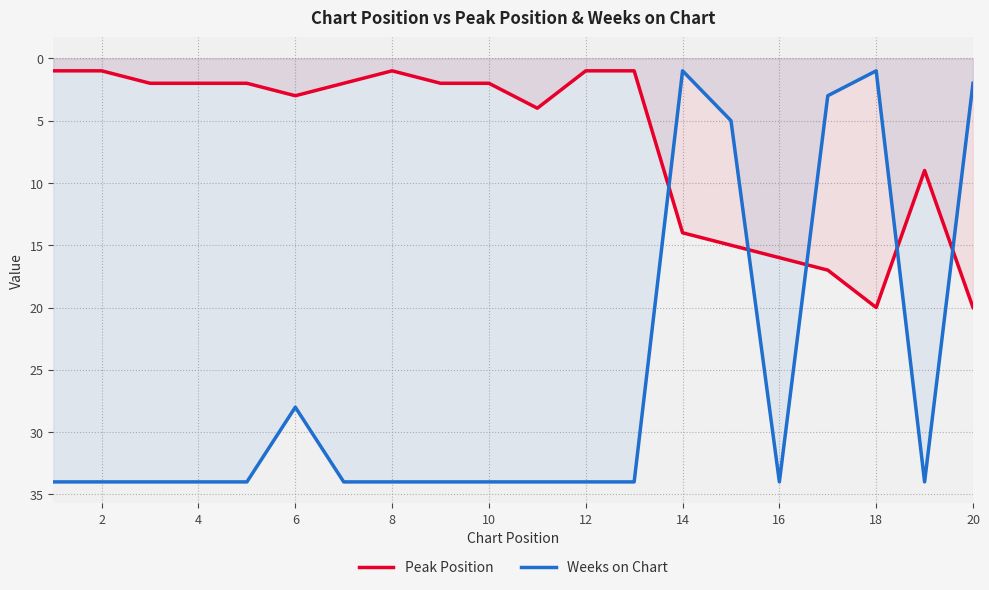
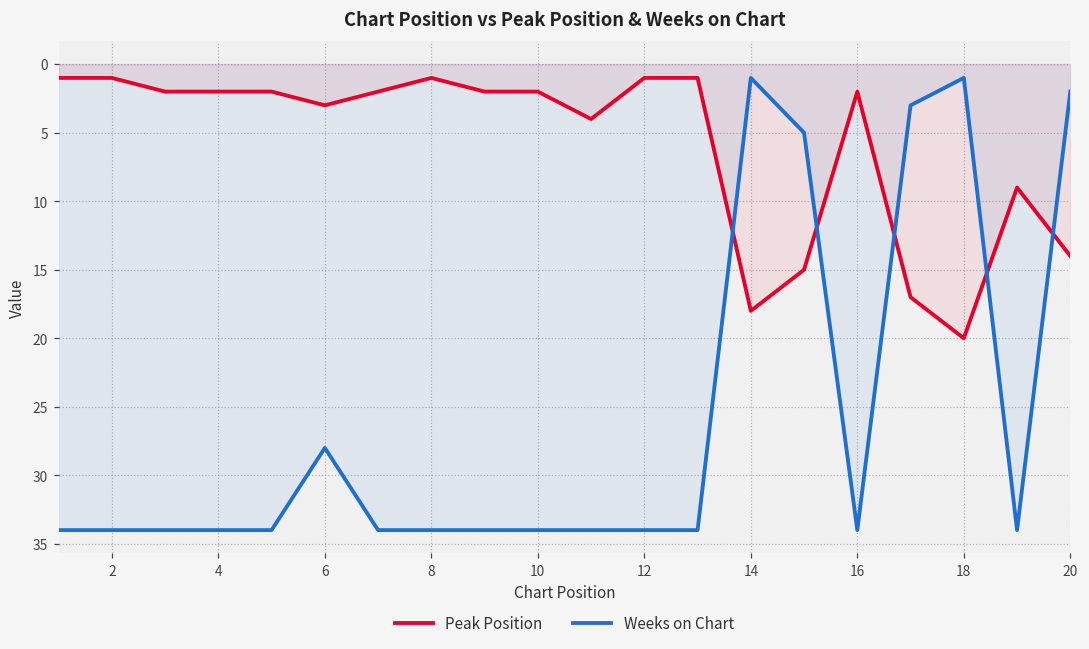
Peak Position, 14: 14 -> 18
Peak Position, 16: 16 -> 2
Peak Position, 20: 20 -> 14
